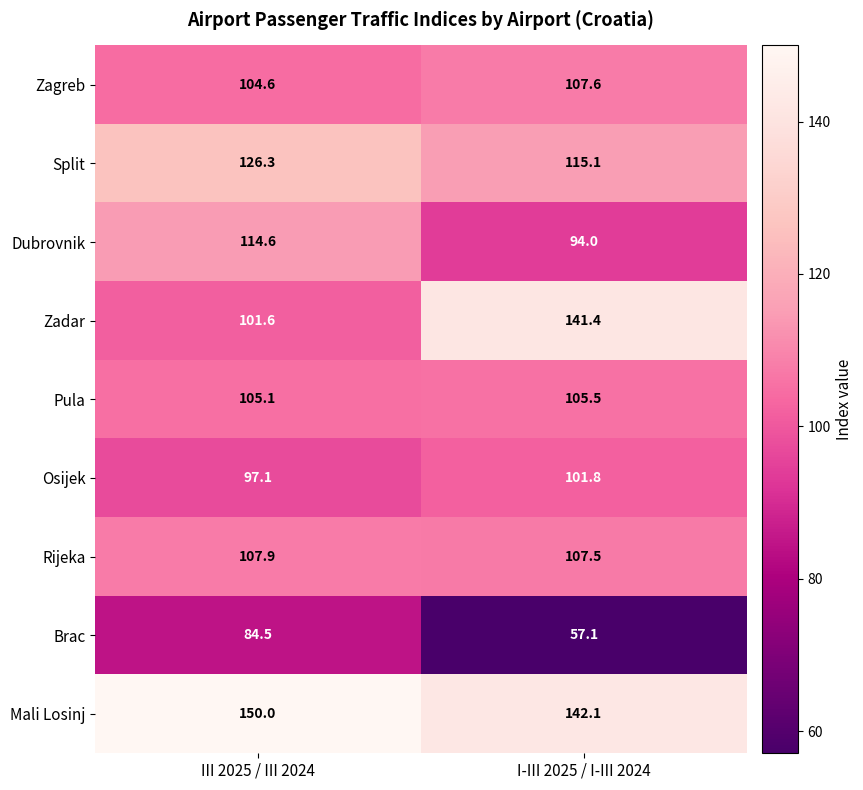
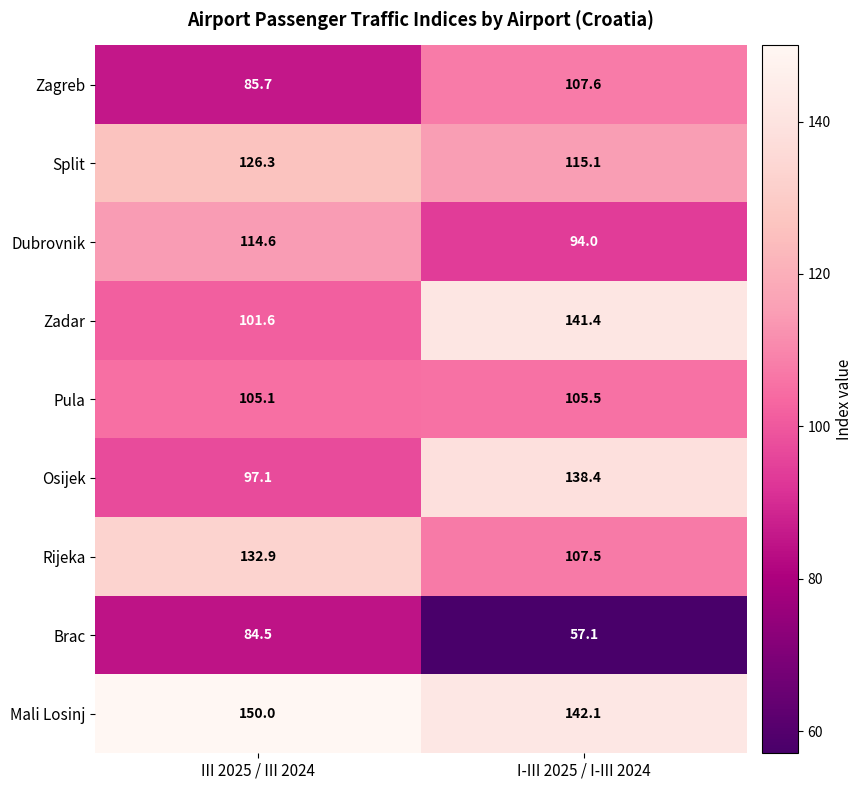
Zagreb, III 2025 / III 2024: 104.6 -> 85.7
Osijek, I-III 2025 / I-III 2024: 101.8 -> 138.4
Rijeka, III 2025 / III 2024: 107.9 -> 132.9
